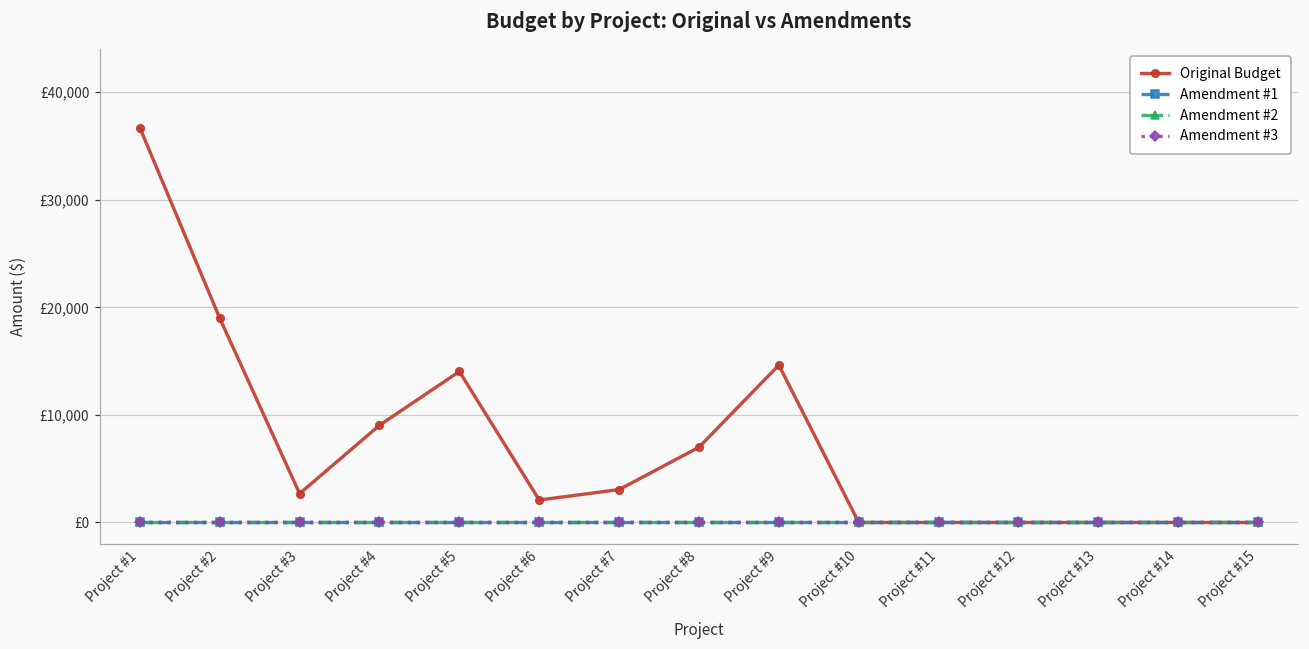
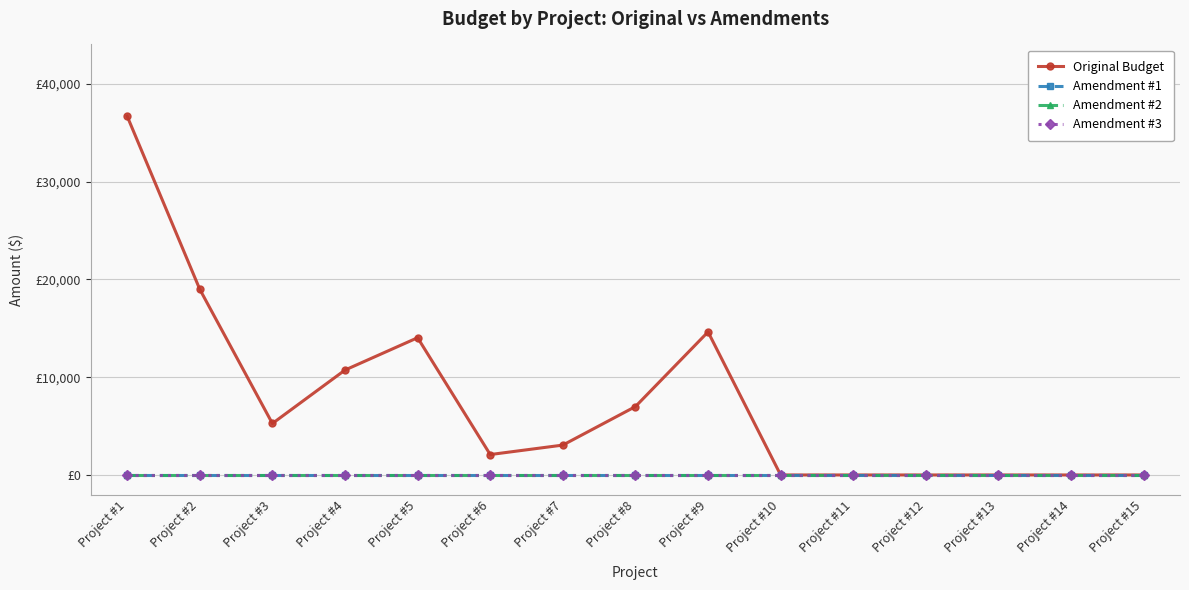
Original Budget, Project #3: £3,000 -> £5,000
Original Budget, Project #4: £9,000 -> £11,000
